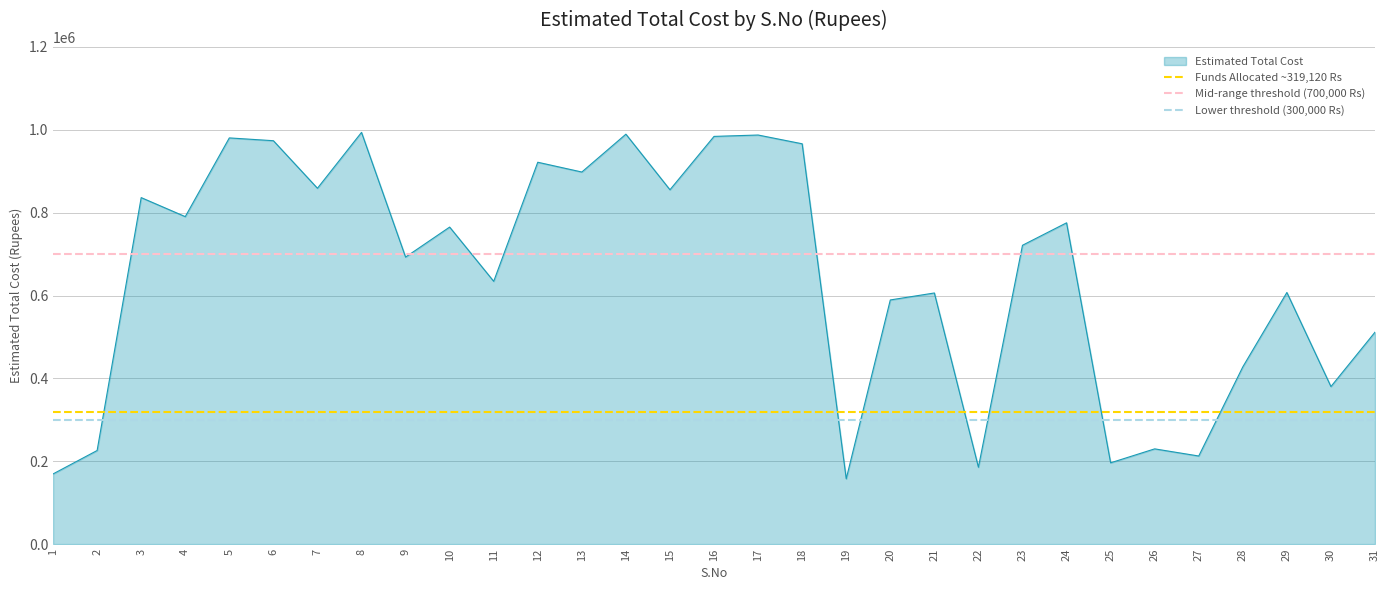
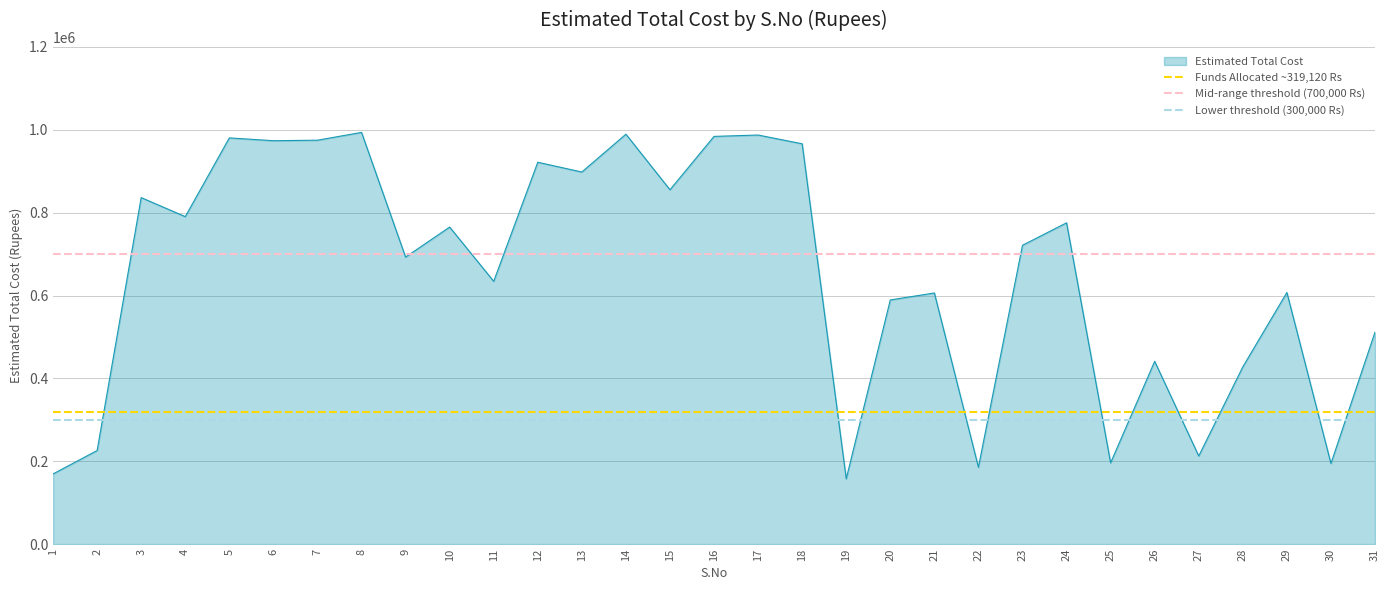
7: 860000 -> 970000
26: 230000 -> 440000
30: 380000 -> 190000
